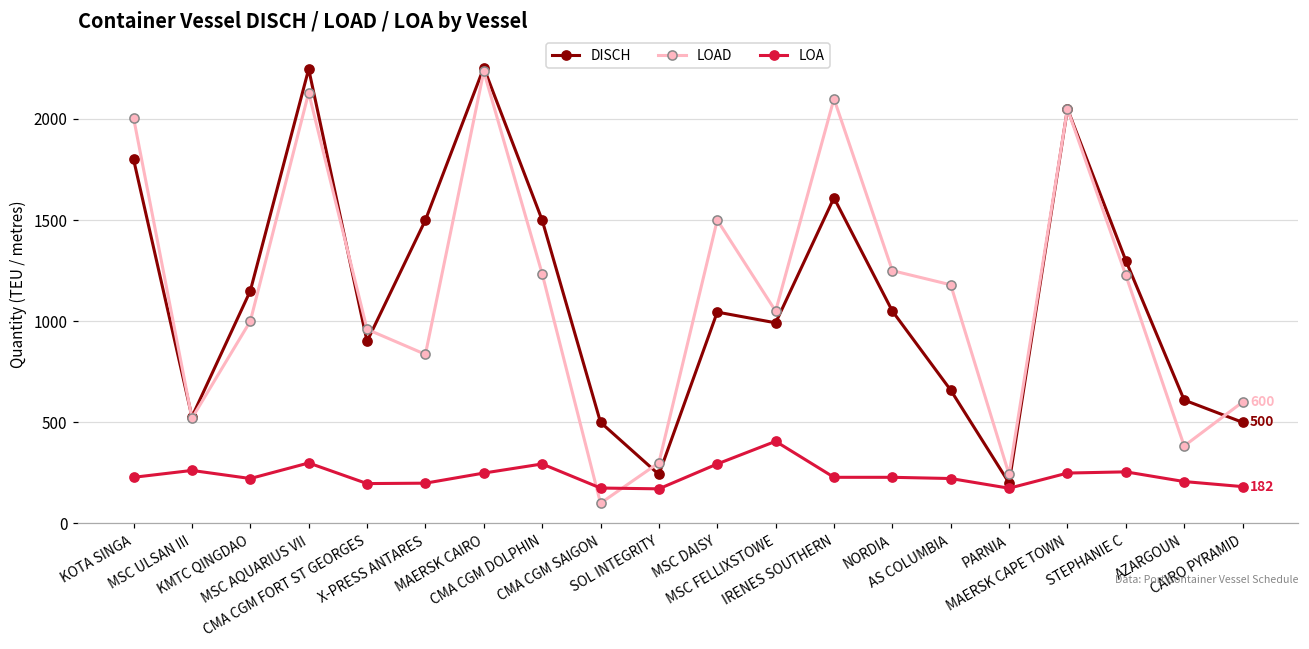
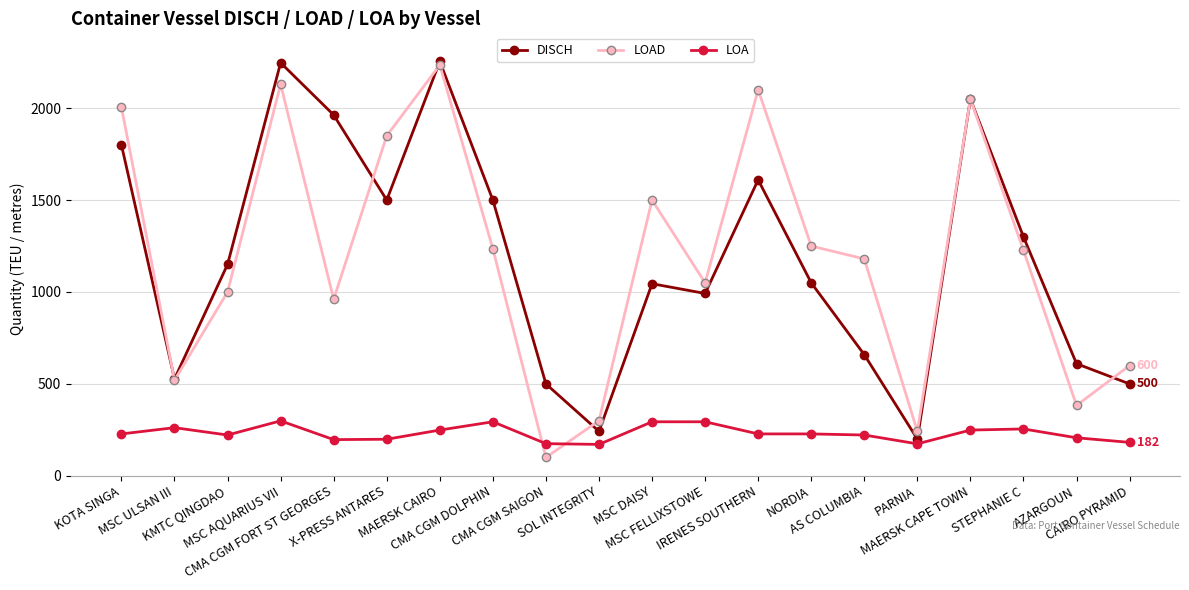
DISCH, CMA CGM FORT ST GEORGES: 900 -> 1960
LOAD, X-PRESS ANTARES: 840 -> 1850
LOA, MSC FELLIXSTOWE: 410 -> 290
